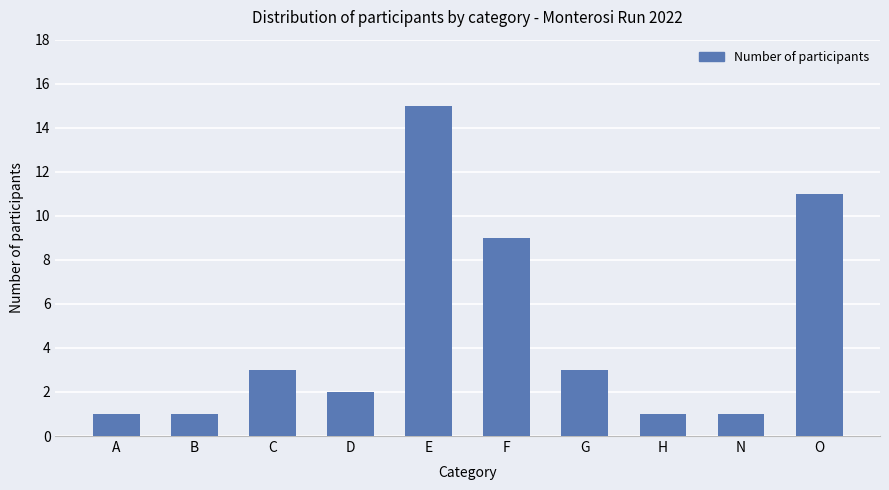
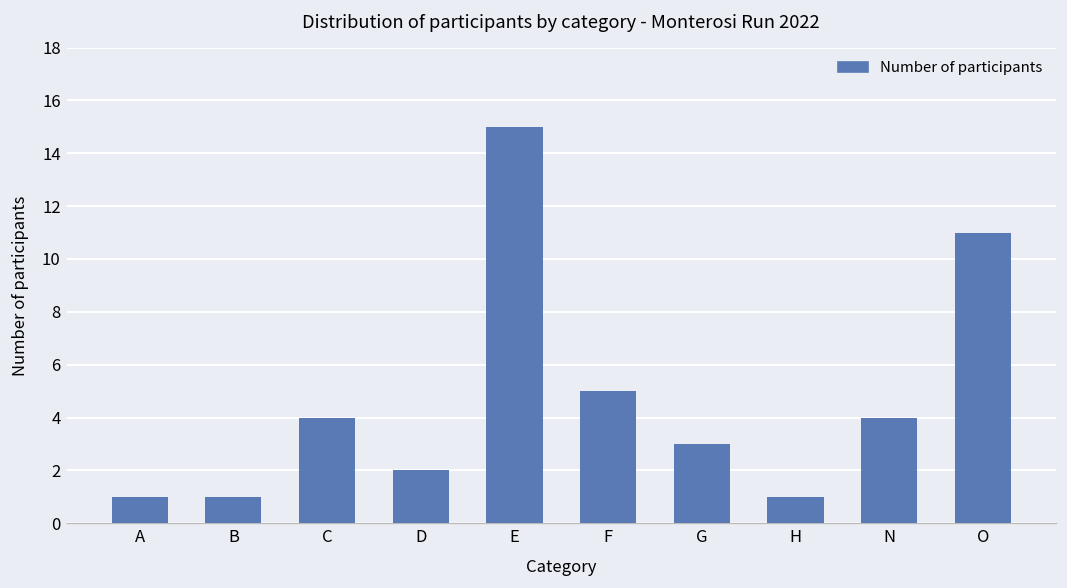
C: 3 -> 4
F: 9 -> 5
N: 1 -> 4
